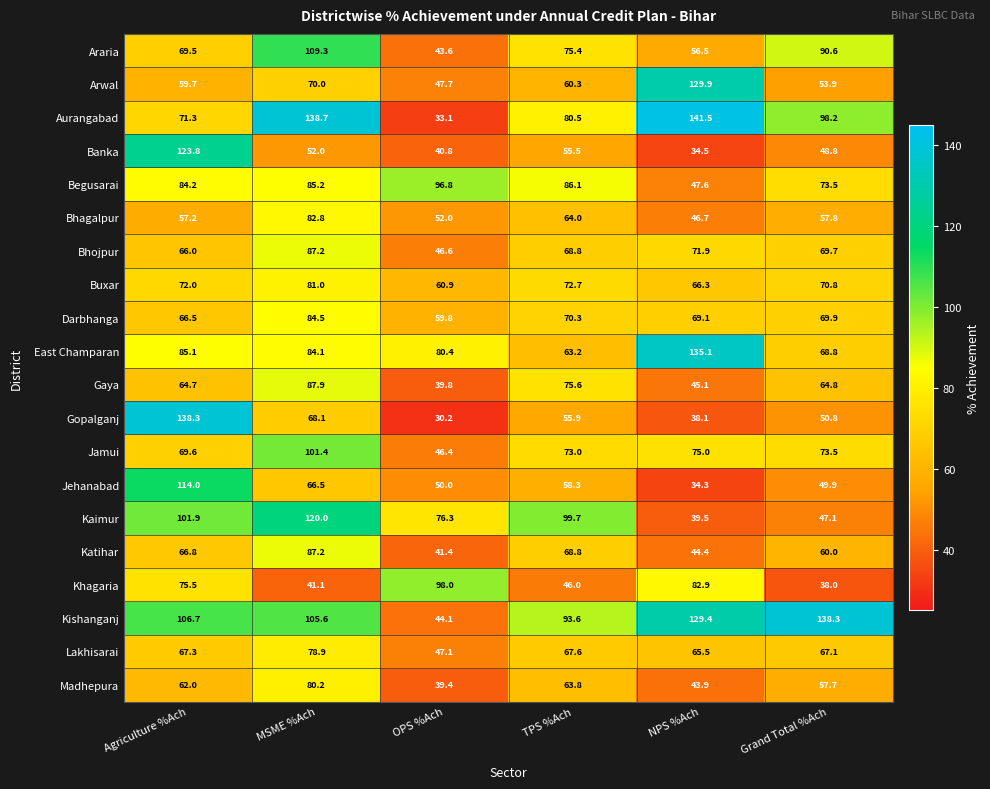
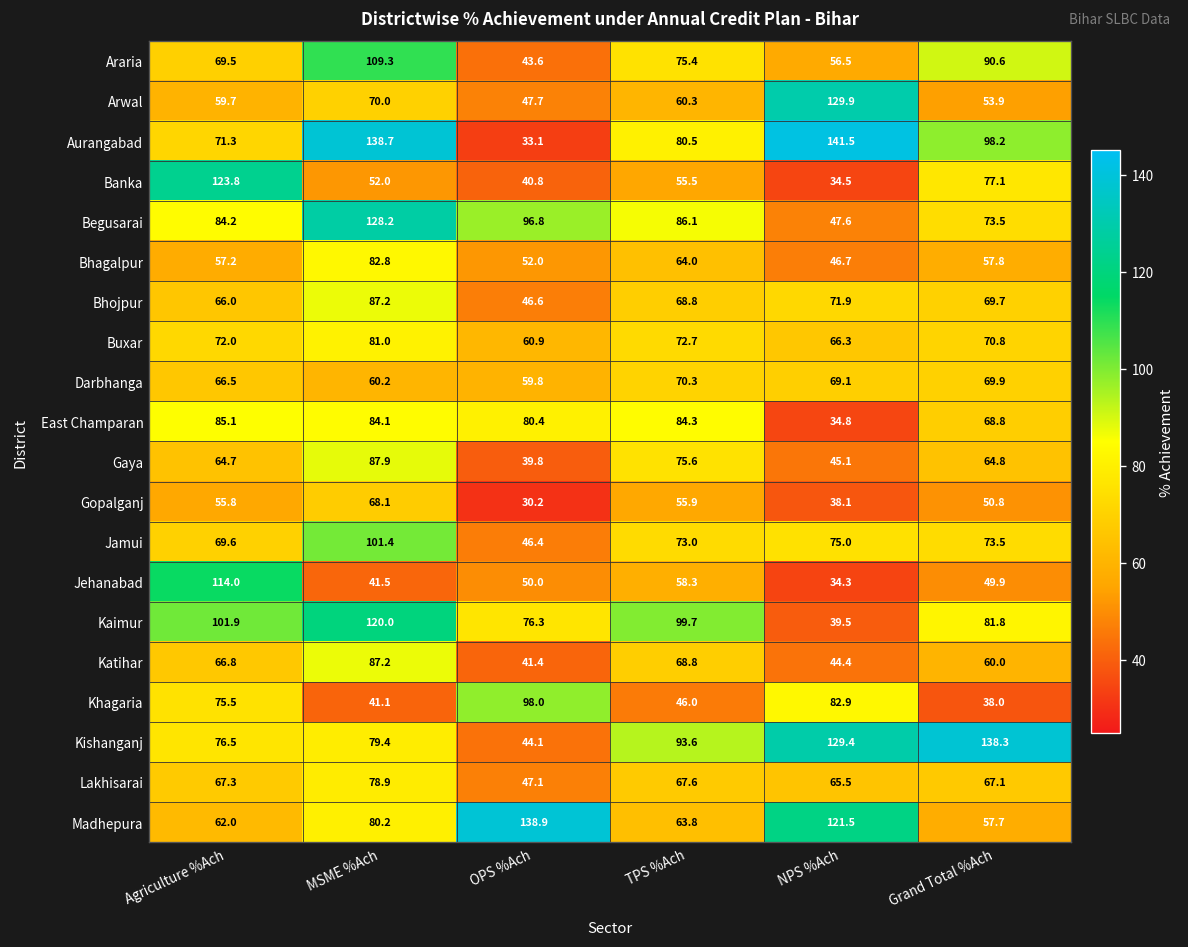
Banka, Grand Total %Ach: 48.8 -> 77.1
Begusarai, MSME %Ach: 85.2 -> 128.2
Darbhanga, MSME %Ach: 84.5 -> 60.2
East Champaran, TPS %Ach: 63.2 -> 84.3
East Champaran, NPS %Ach: 135.1 -> 34.8
Gopalganj, Agriculture %Ach: 138.3 -> 55.8
Jehanabad, MSME %Ach: 66.5 -> 41.5
Kaimur, Grand Total %Ach: 47.1 -> 81.8
Kishanganj, Agriculture %Ach: 106.7 -> 76.5
Kishanganj, MSME %Ach: 105.6 -> 79.4
Madhepura, OPS %Ach: 39.4 -> 138.9
Madhepura, NPS %Ach: 43.9 -> 121.5
